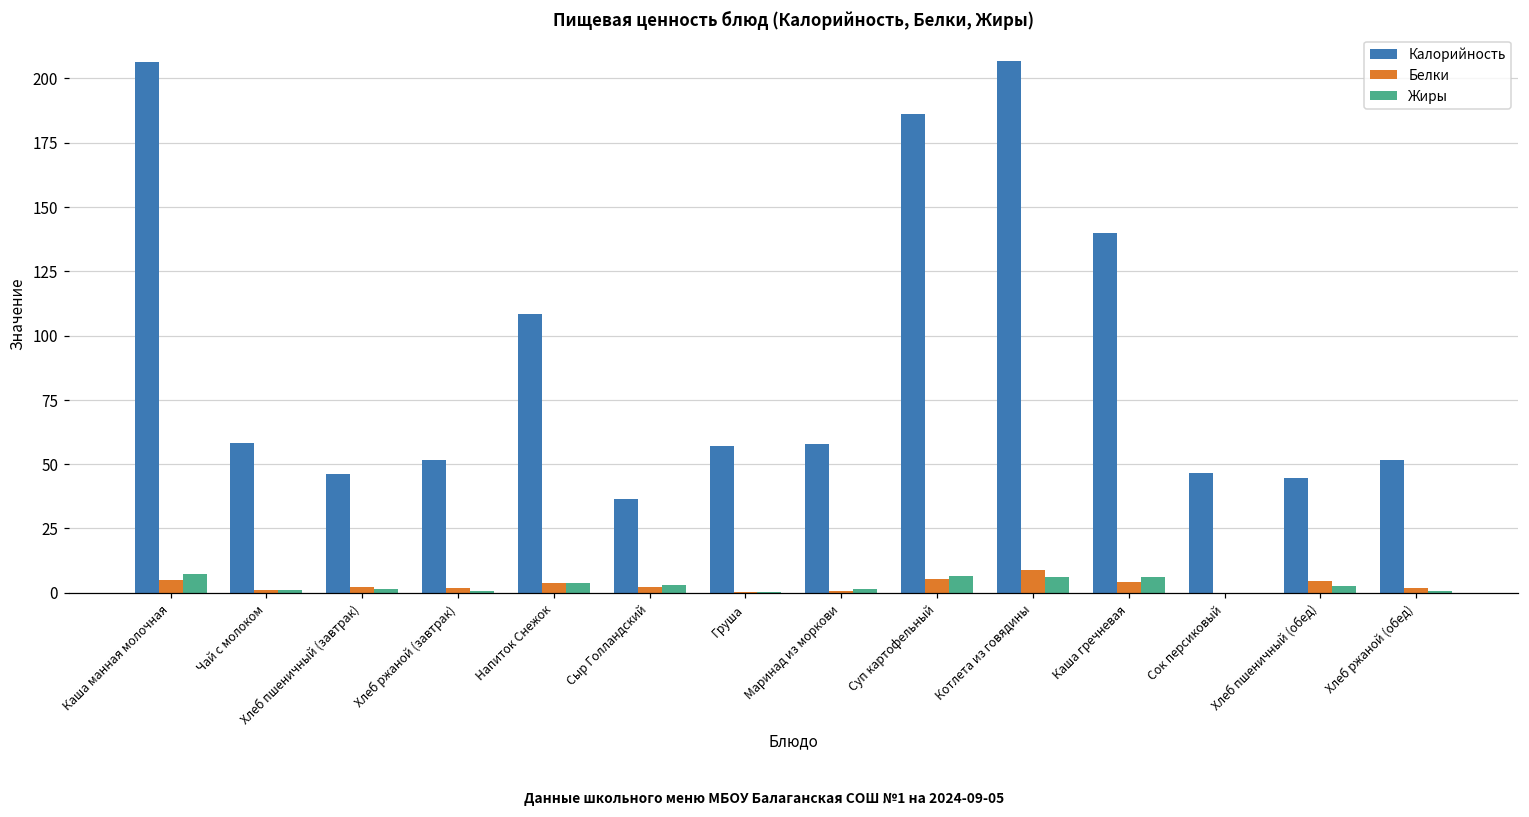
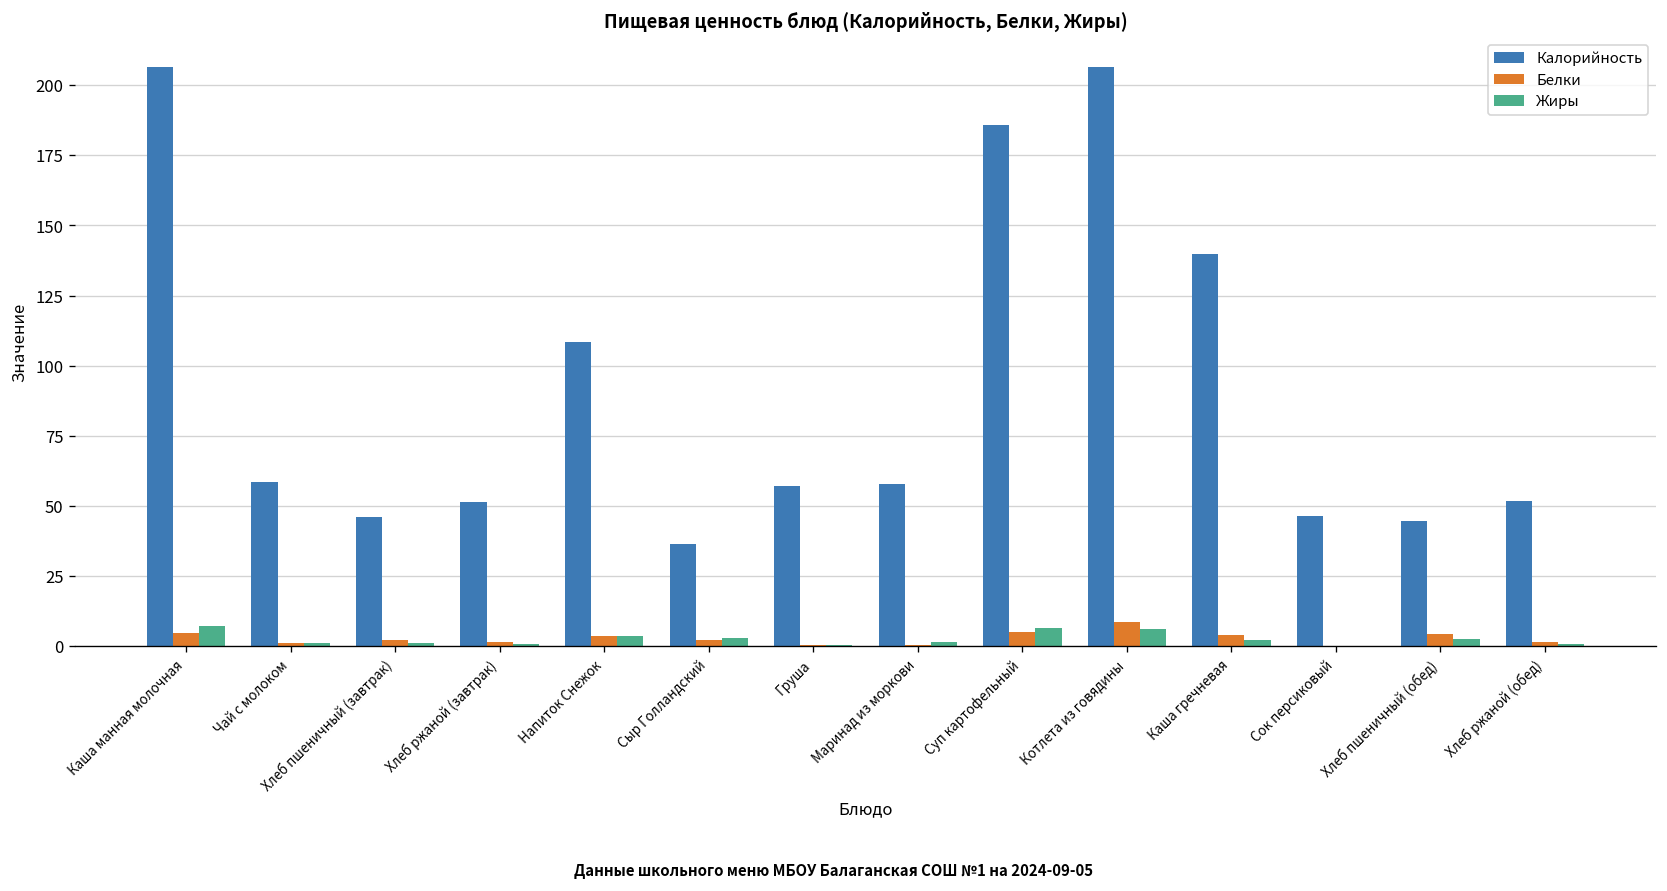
Жиры, Каша гречневая: 6 -> 2
